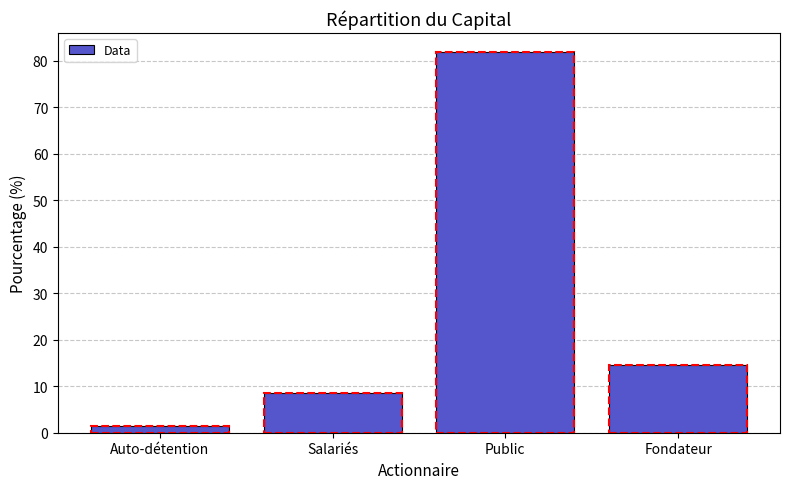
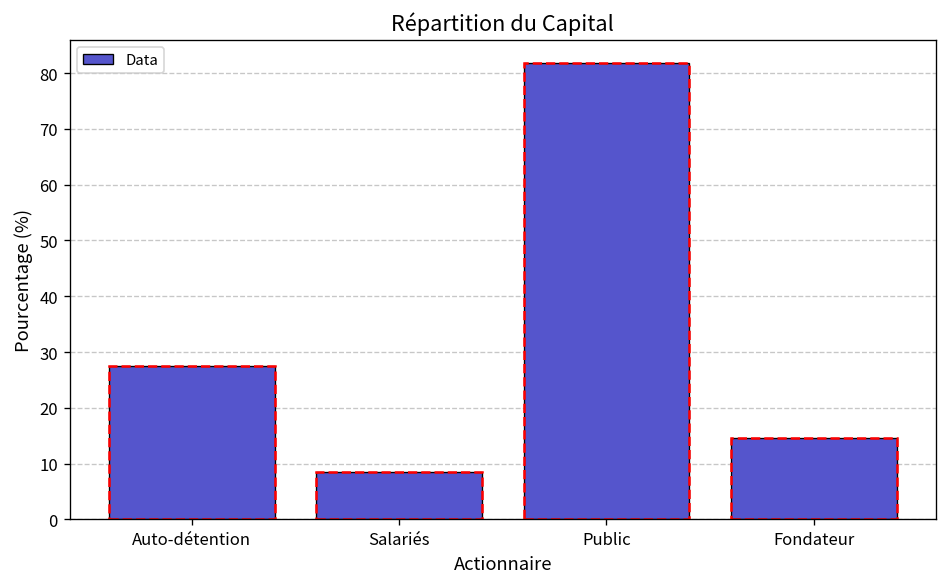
Auto-détention: 1 -> 27
